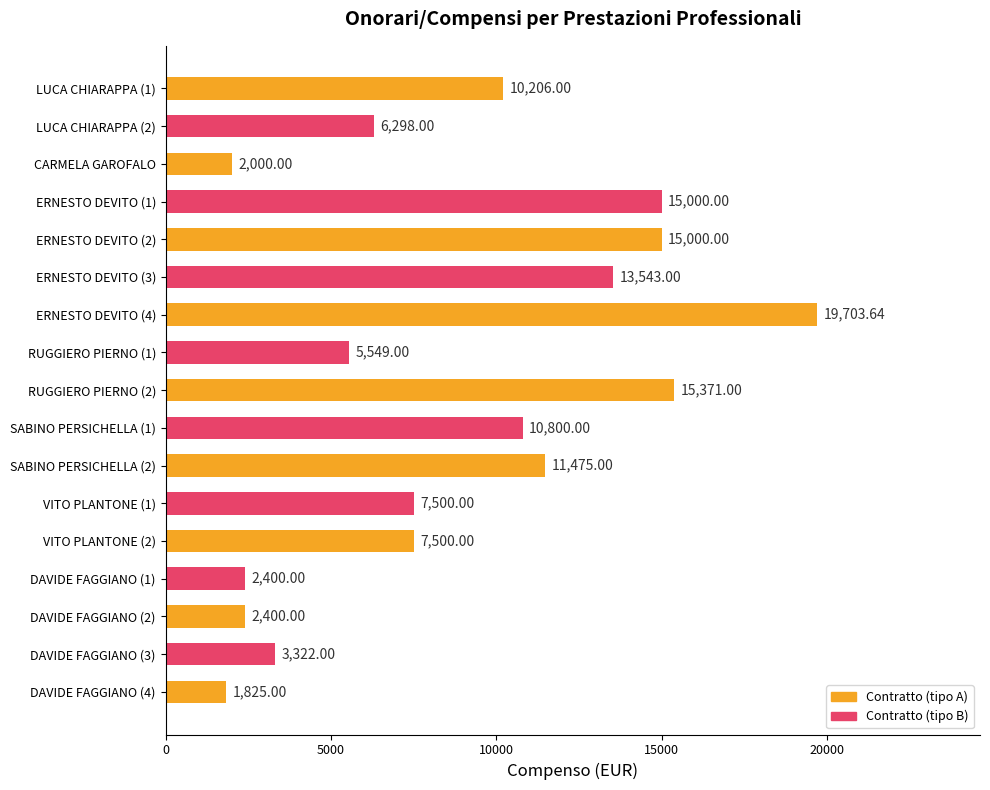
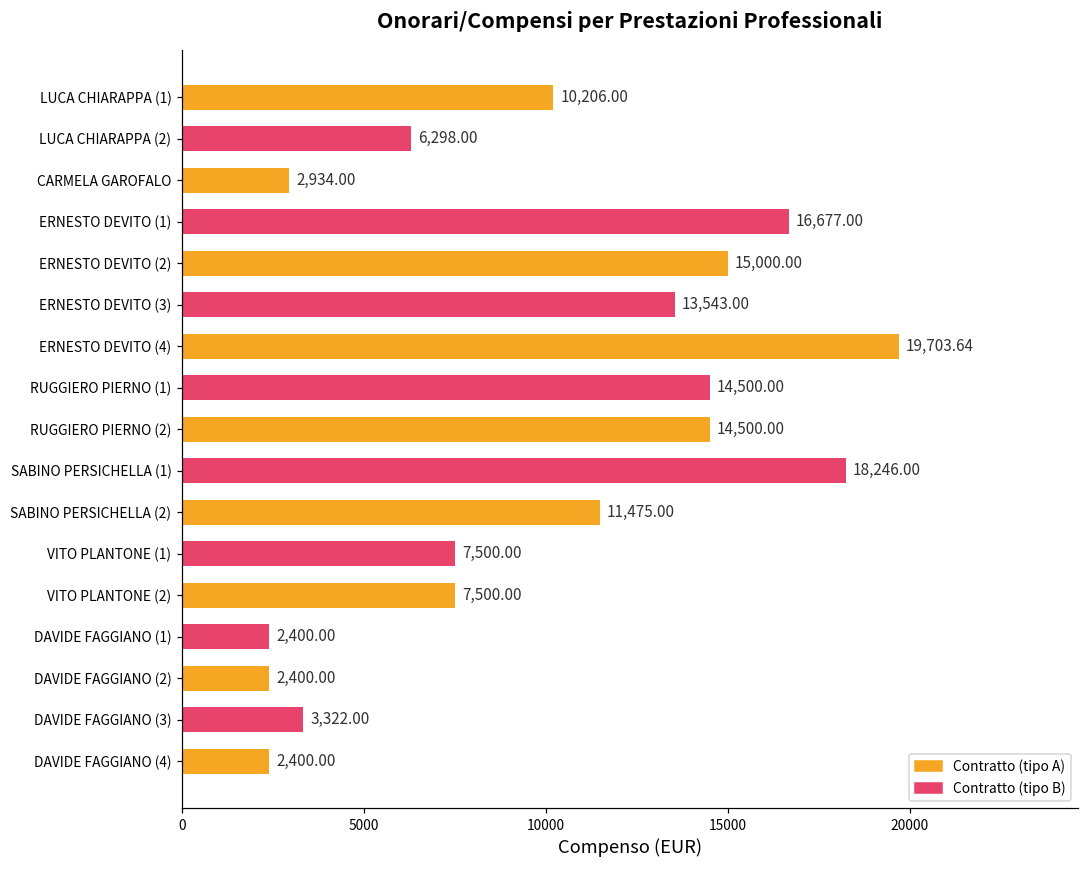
CARMELA GAROFALO: 2,000.00 -> 2,934.00
ERNESTO DEVITO (1): 15,000.00 -> 16,677.00
RUGGIERO PIERNO (1): 5,549.00 -> 14,500.00
RUGGIERO PIERNO (2): 15,371.00 -> 14,500.00
SABINO PERSICHELLA (1): 10,800.00 -> 18,246.00
DAVIDE FAGGIANO (4): 1,825.00 -> 2,400.00
